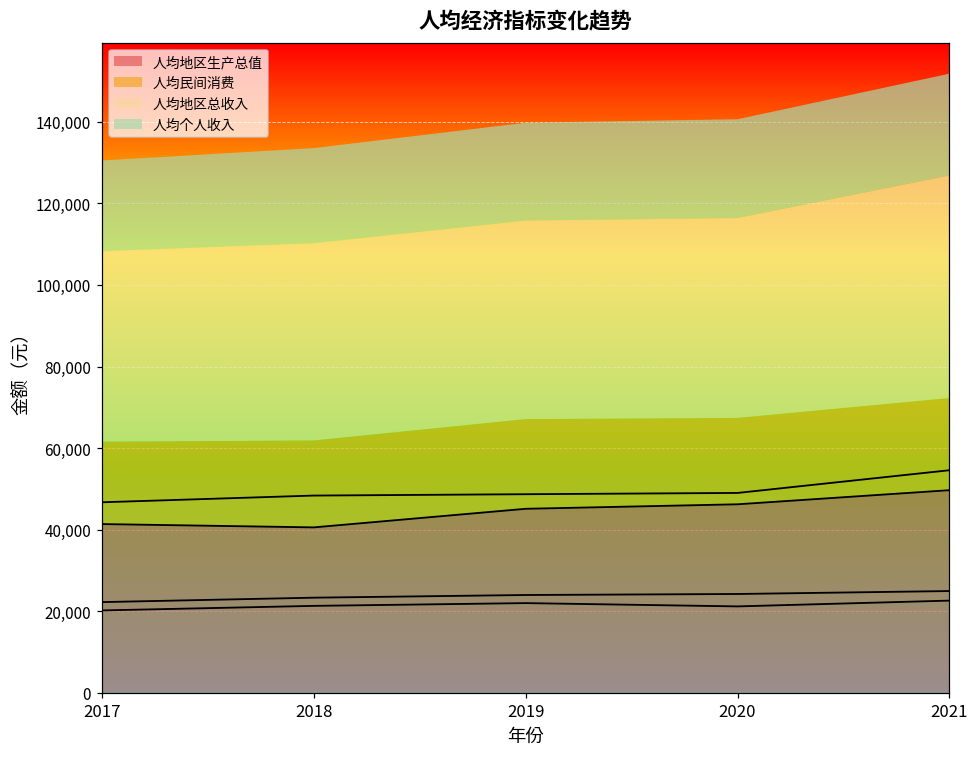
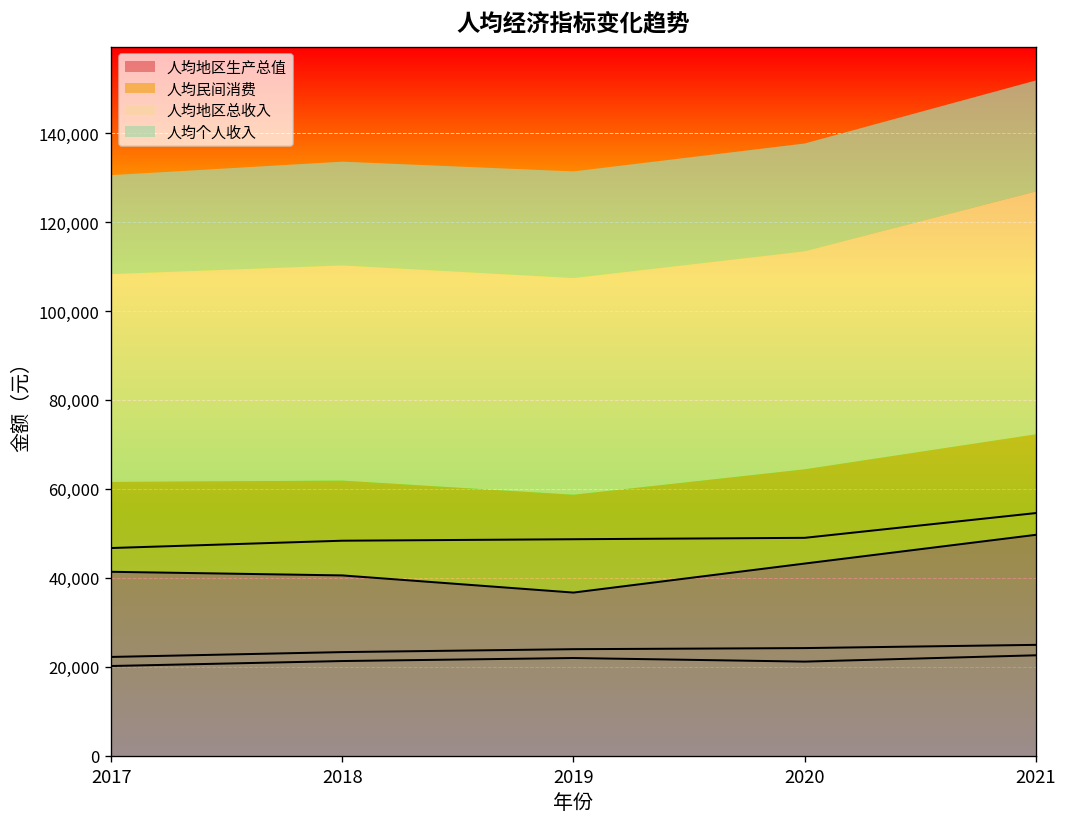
人均地区生产总值, 2019: 45,000 -> 37,000
人均地区生产总值, 2020: 46,000 -> 43,000
